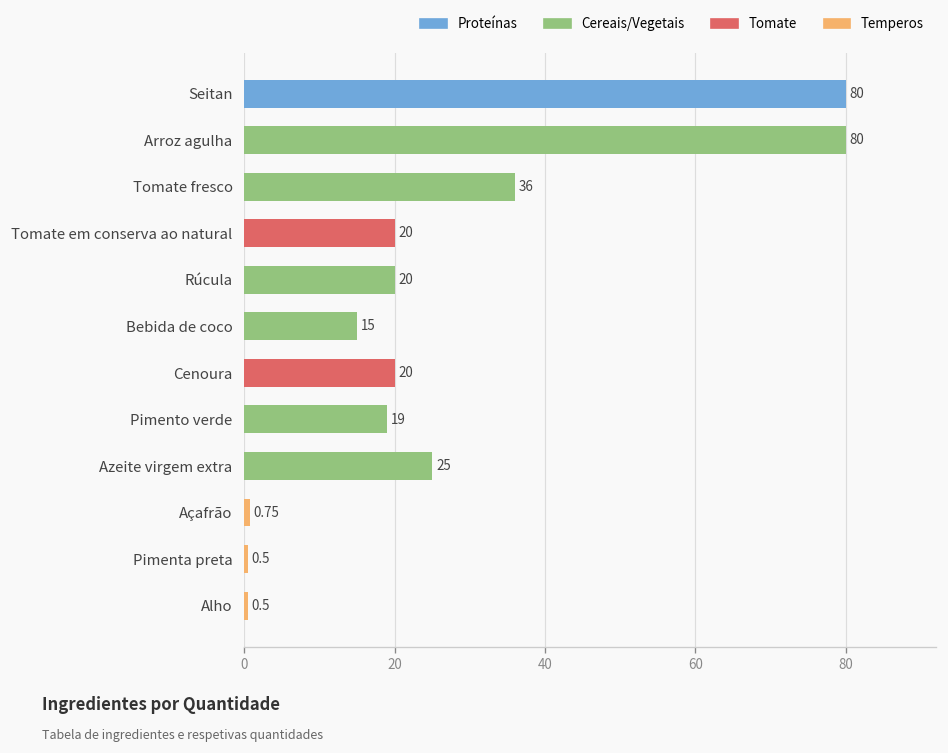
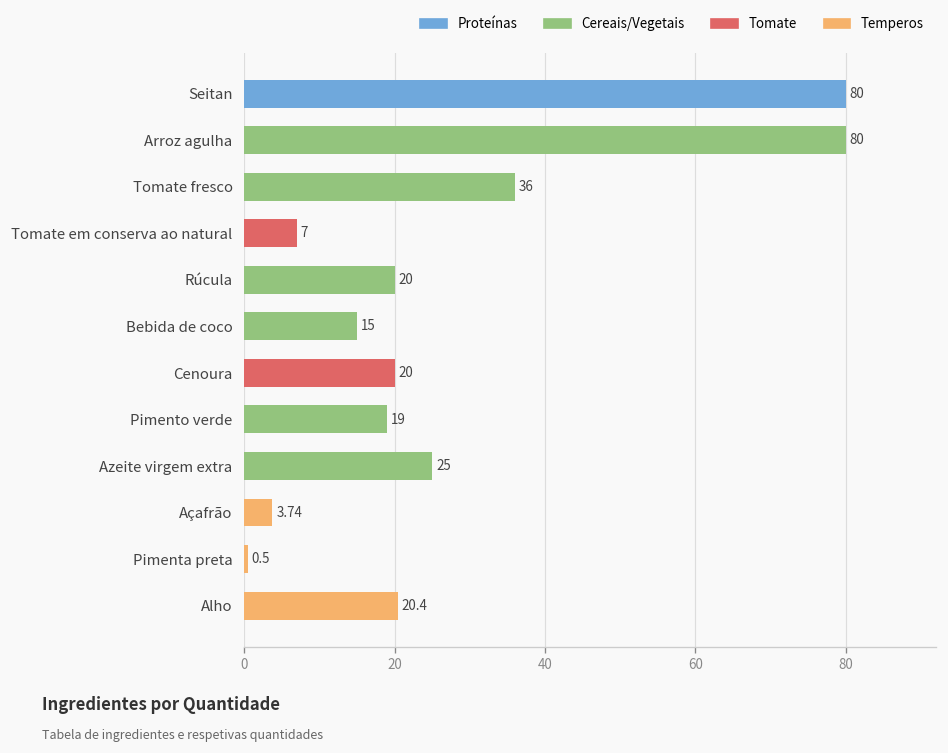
Tomate em conserva ao natural: 20 -> 7
Açafrão: 0.75 -> 3.74
Alho: 0.5 -> 20.4
